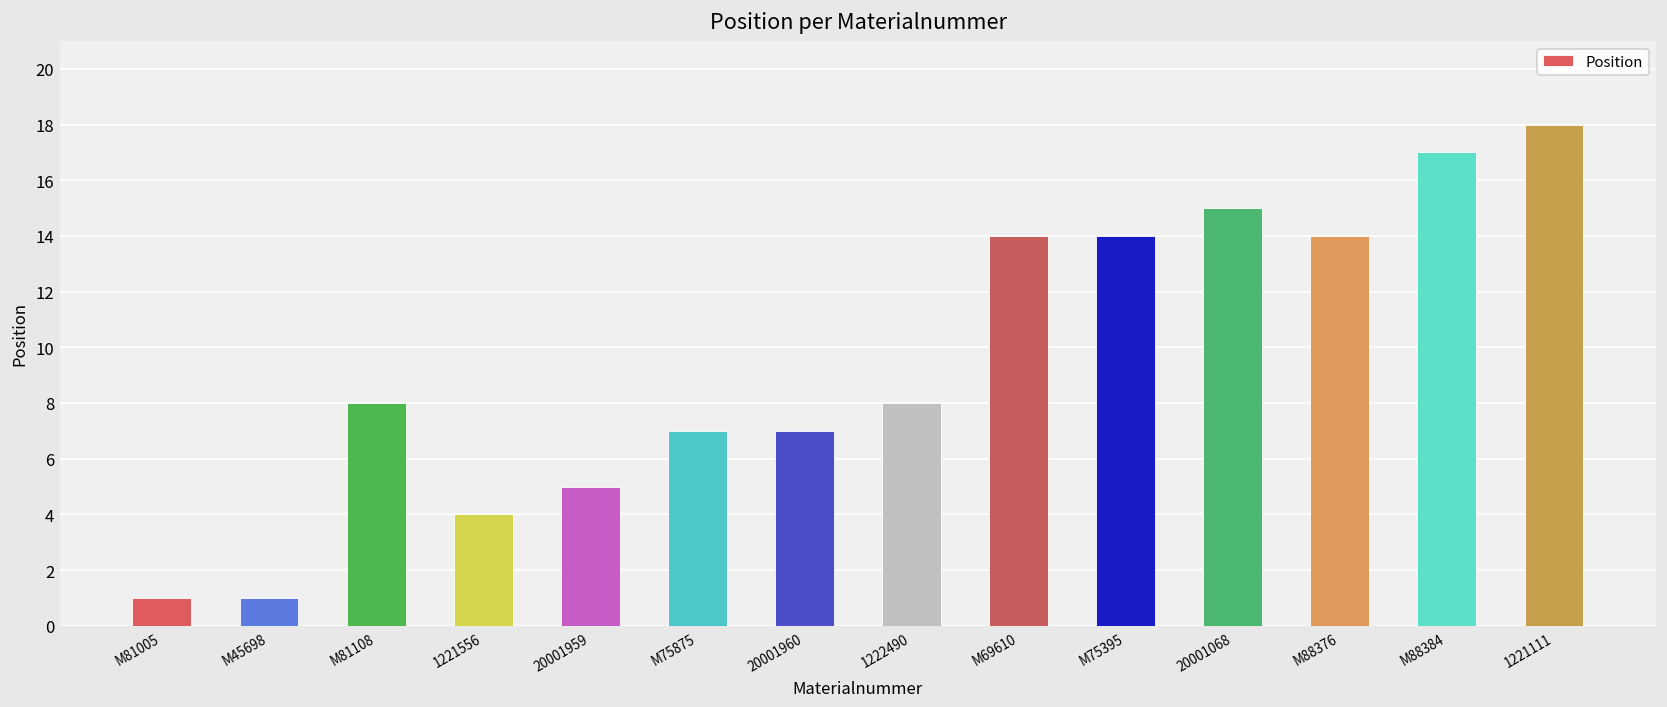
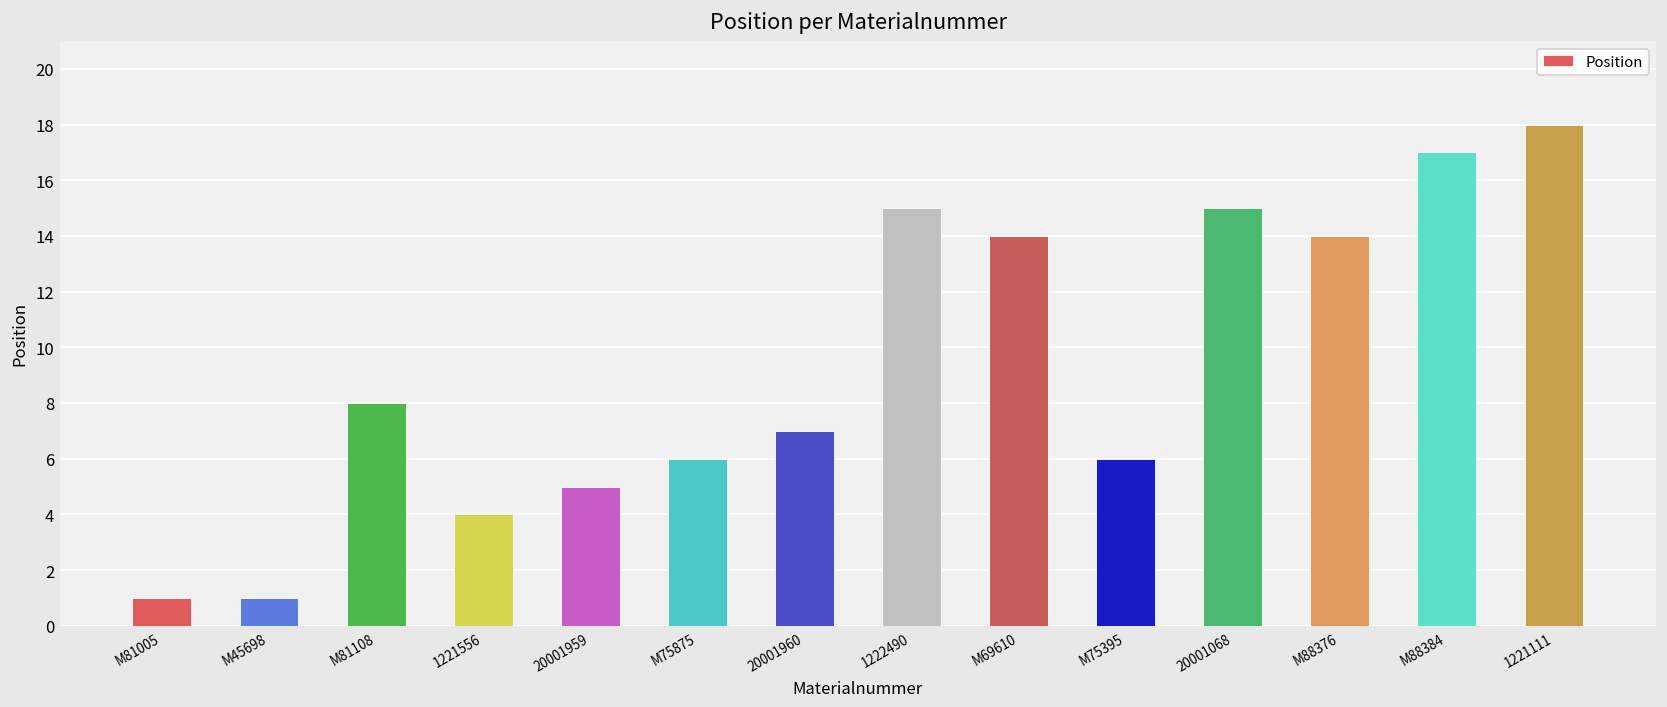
M75875: 7 -> 6
1222490: 8 -> 15
M75395: 14 -> 6
